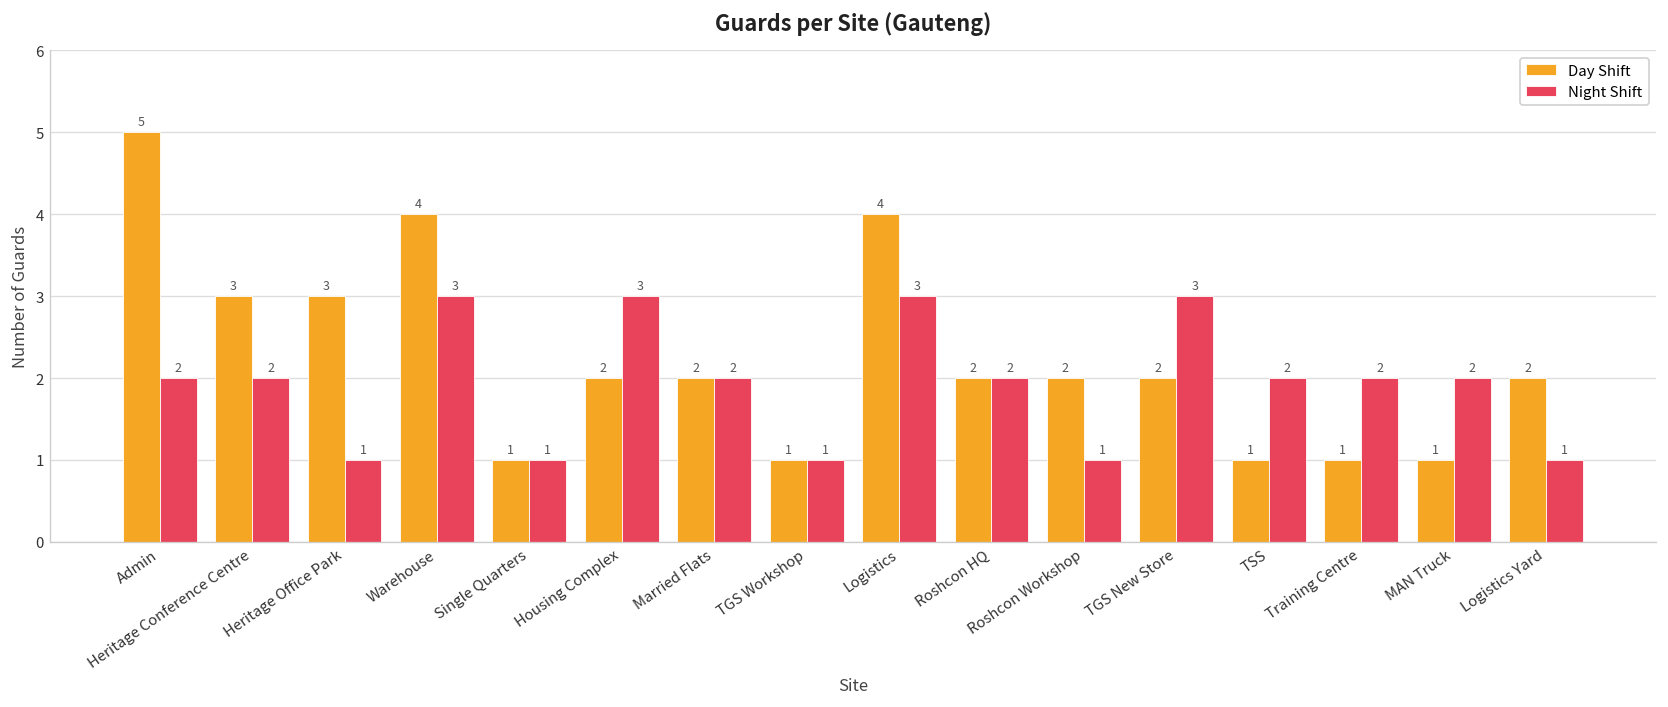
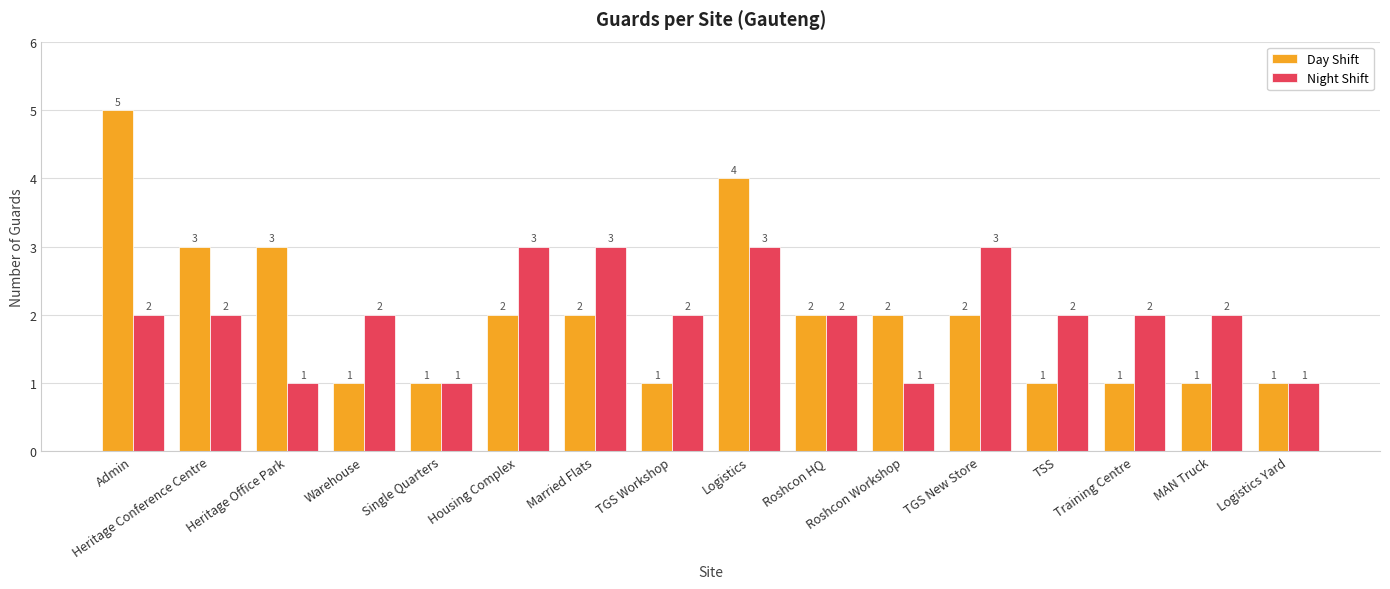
Day Shift, Warehouse: 4 -> 1
Night Shift, Warehouse: 3 -> 2
Night Shift, Married Flats: 2 -> 3
Night Shift, TGS Workshop: 1 -> 2
Day Shift, Logistics Yard: 2 -> 1
